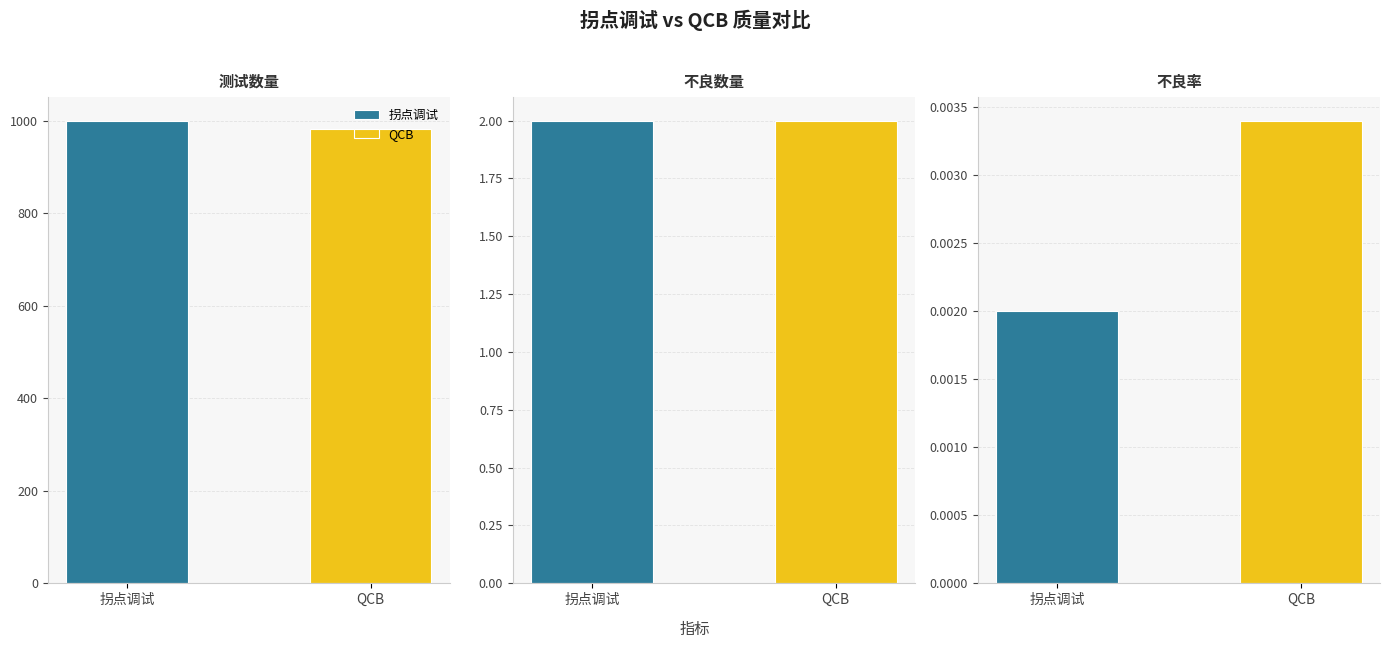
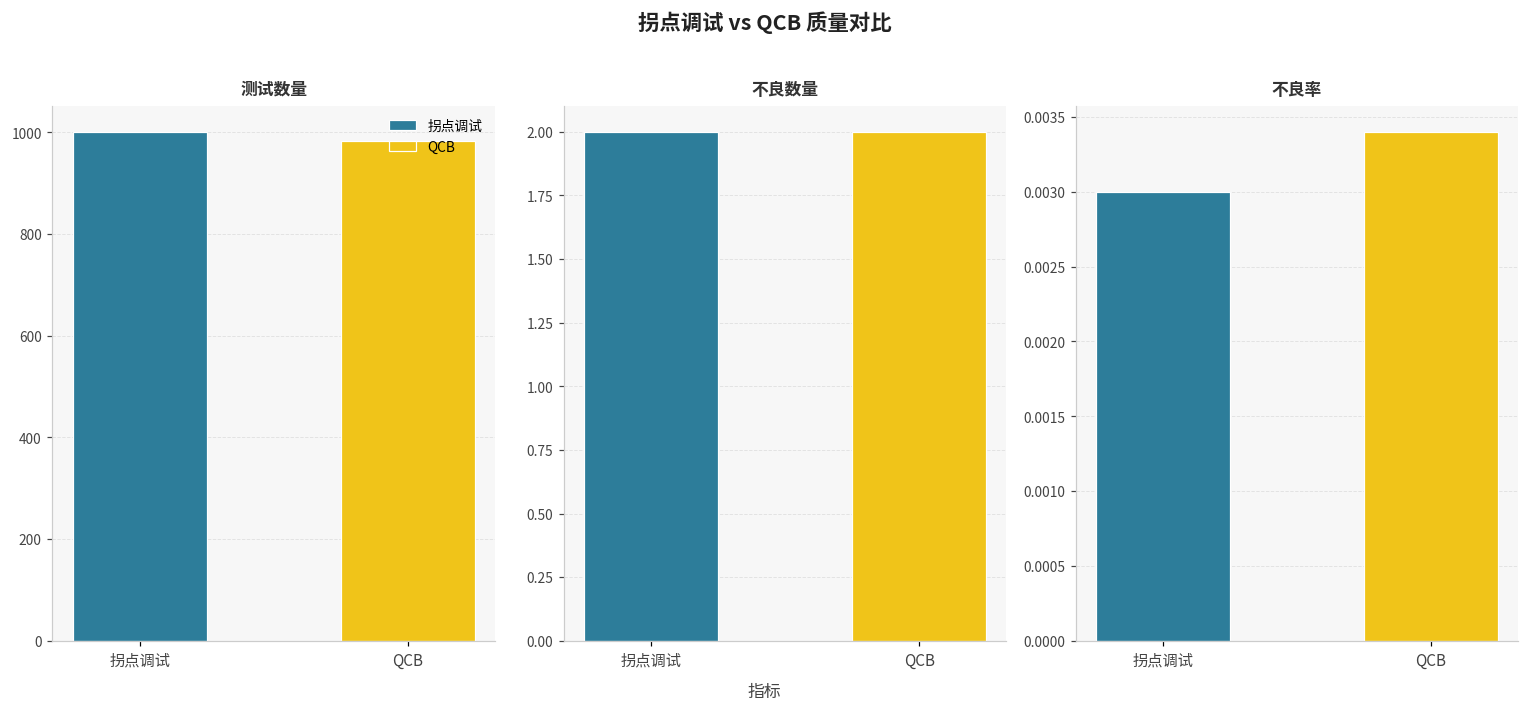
不良率, 拐点调试: 0.002 -> 0.003
